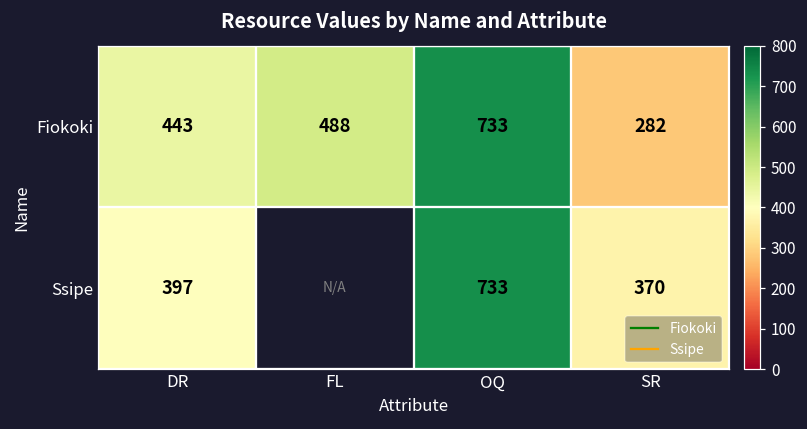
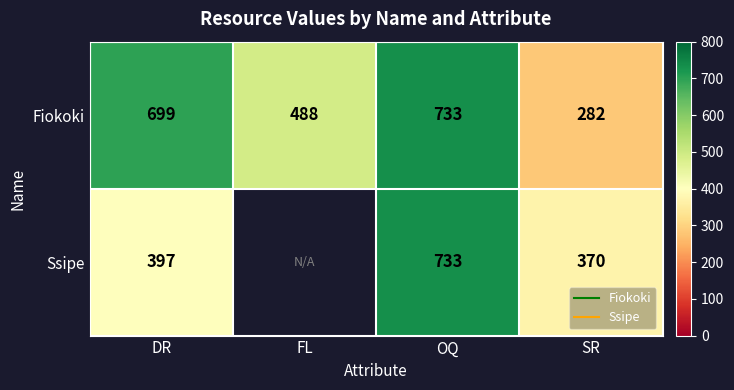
Fiokoki, DR: 443 -> 699
